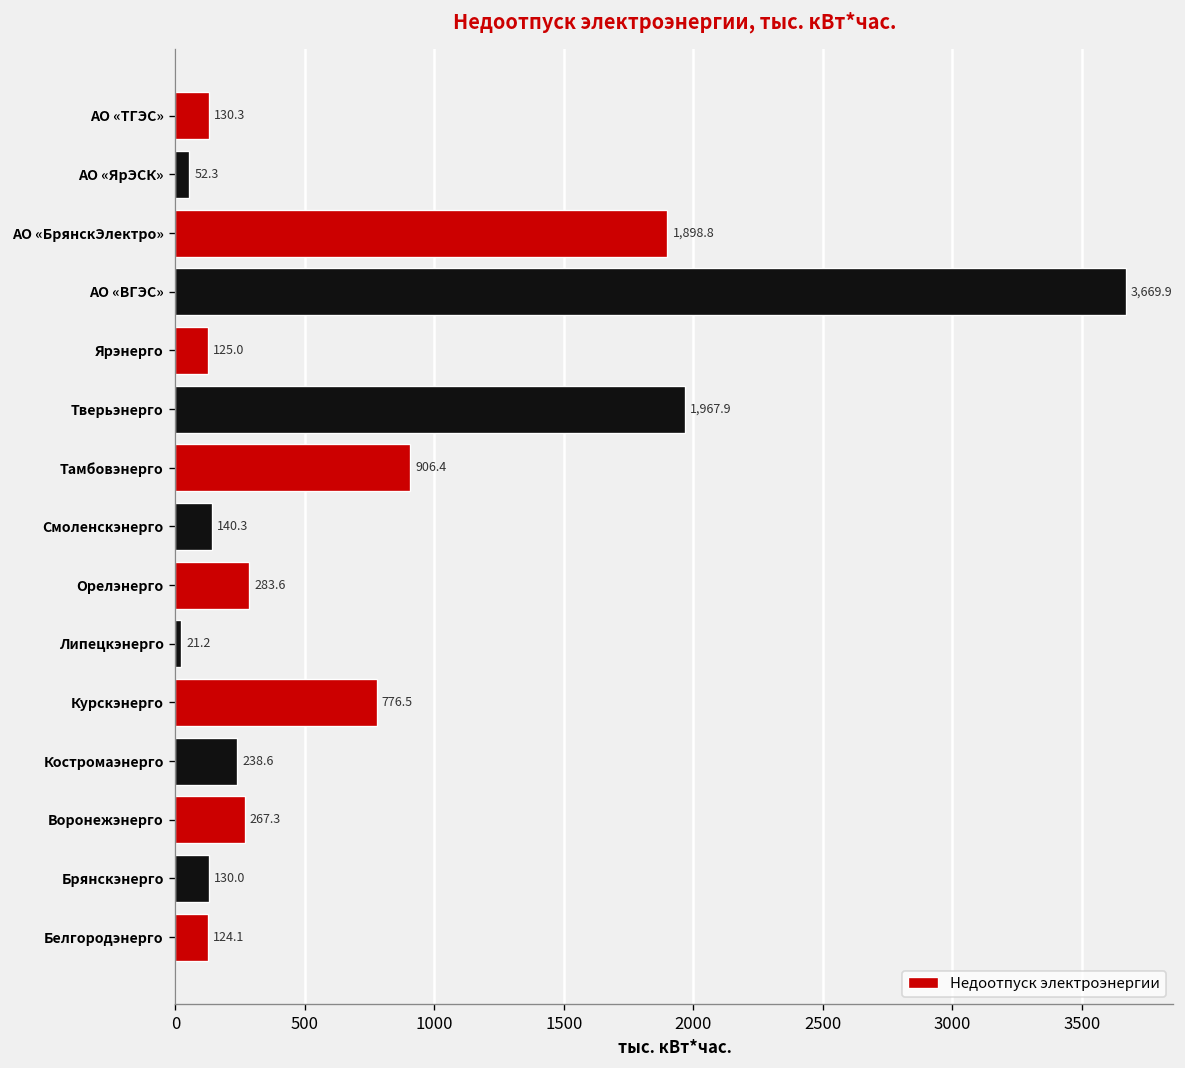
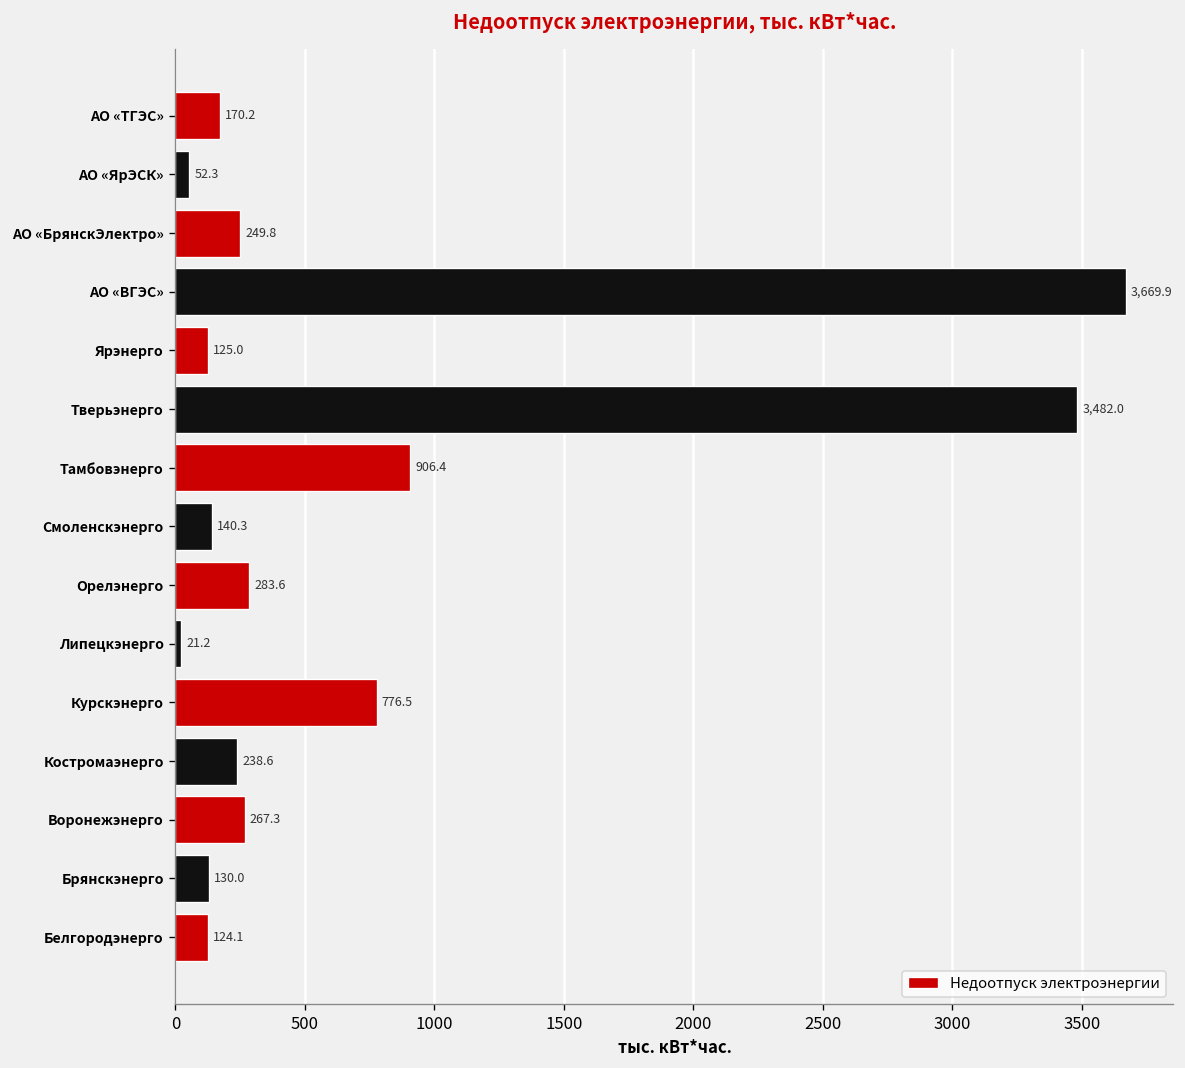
АО «ТГЭС»: 130.3 -> 170.2
АО «БрянскЭлектро»: 1,898.8 -> 249.8
Тверьэнерго: 1,967.9 -> 3,482.0
